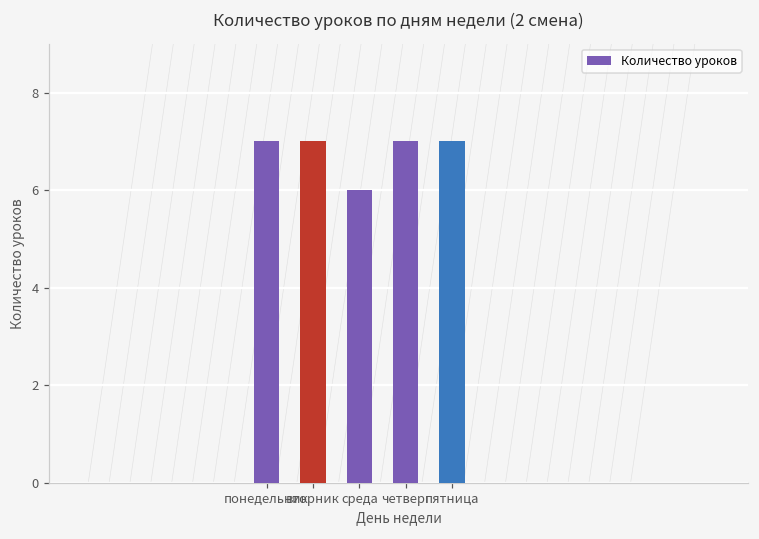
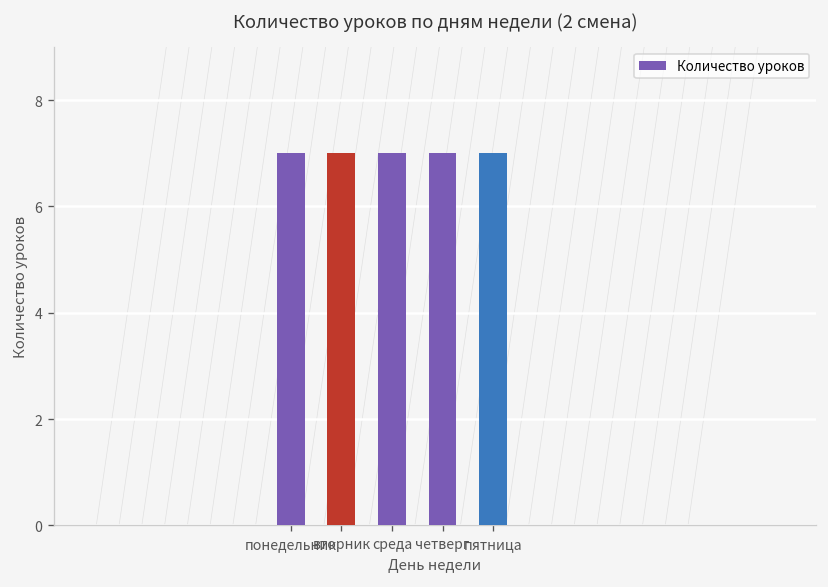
Количество уроков, среда: 6 -> 7
